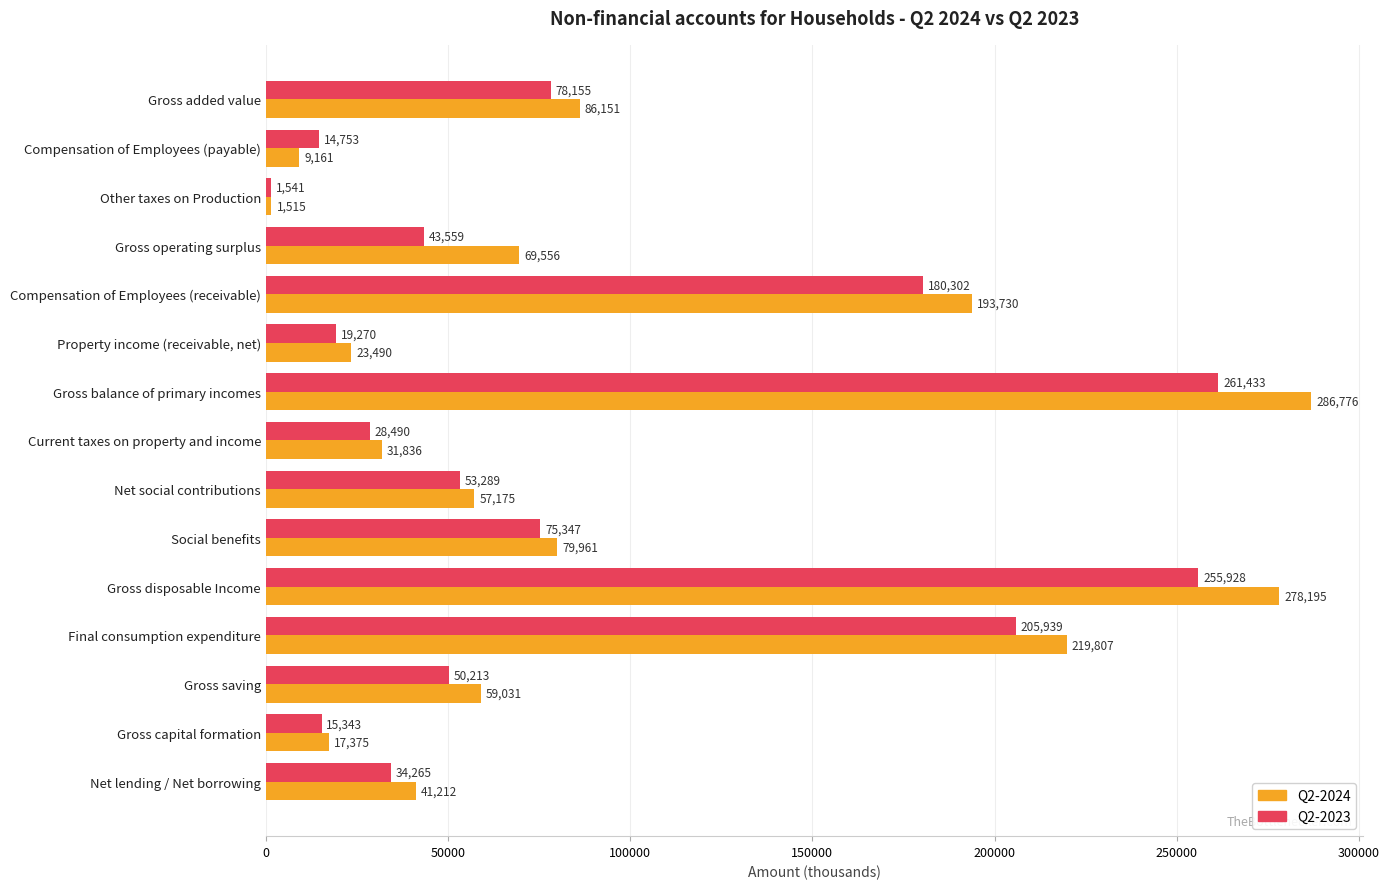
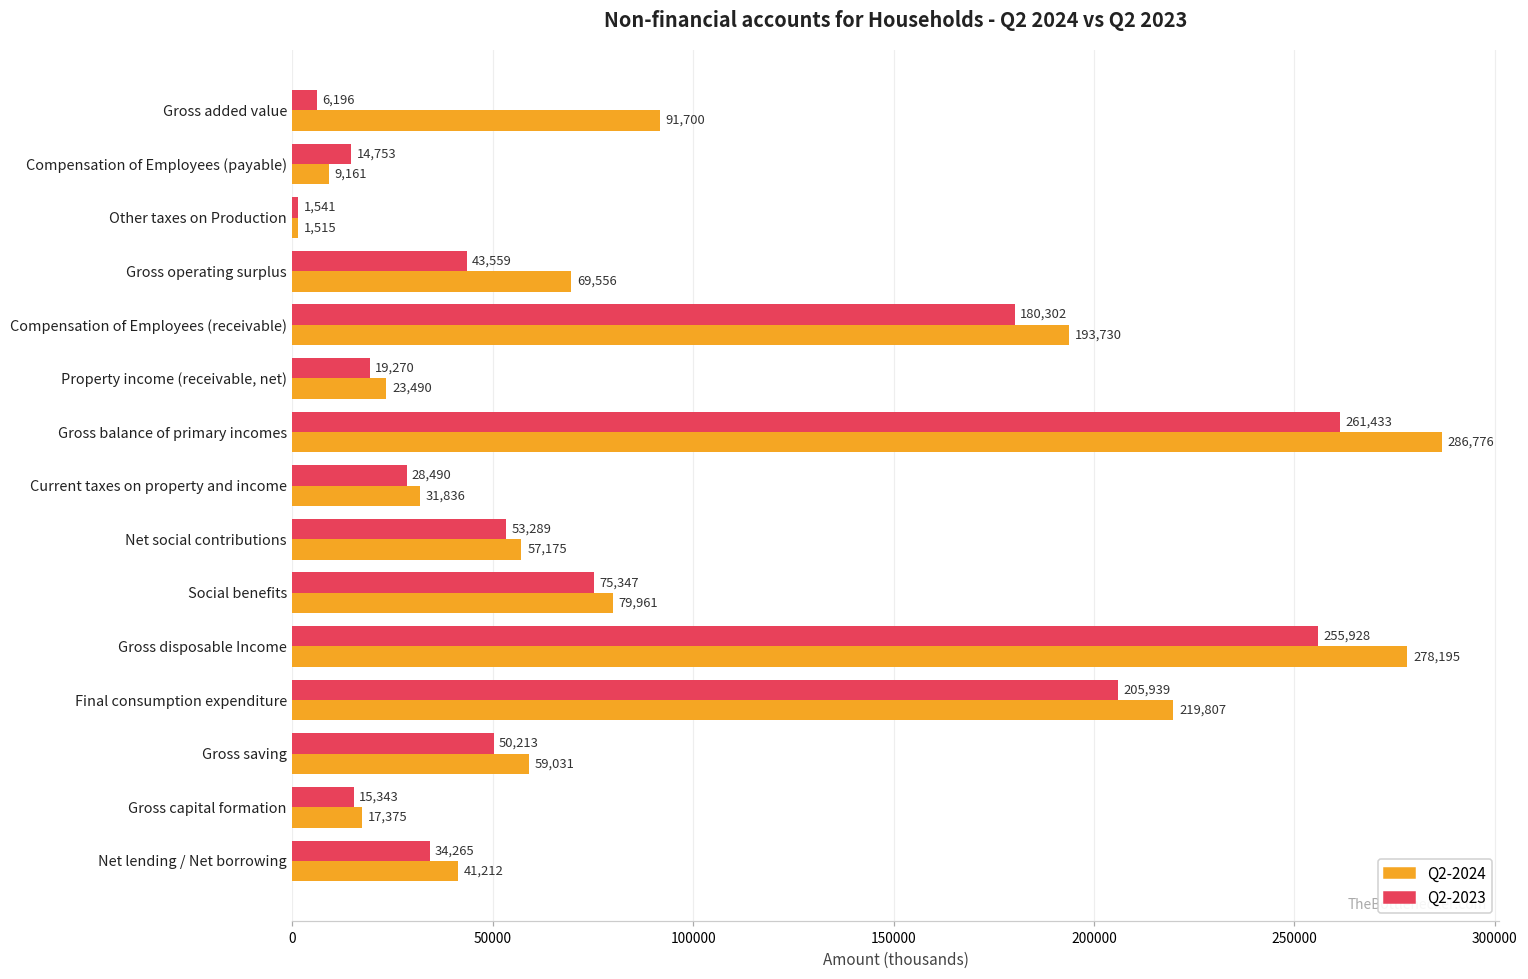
Q2-2023, Gross added value: 78,155 -> 6,196
Q2-2024, Gross added value: 86,151 -> 91,700
